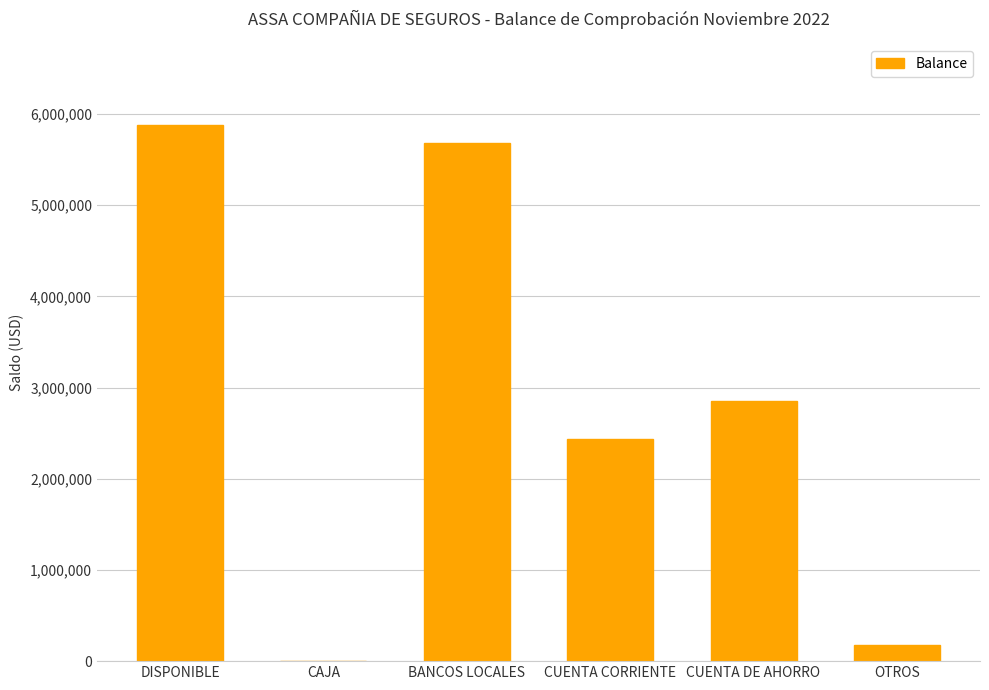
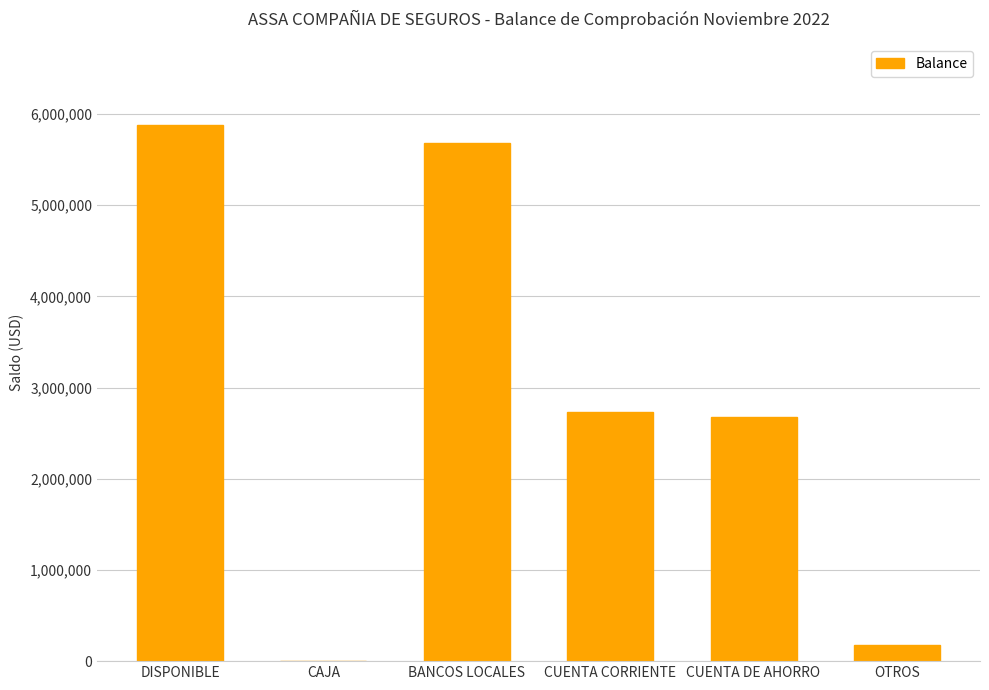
CUENTA CORRIENTE: 2,400,000 -> 2,700,000
CUENTA DE AHORRO: 2,900,000 -> 2,700,000
